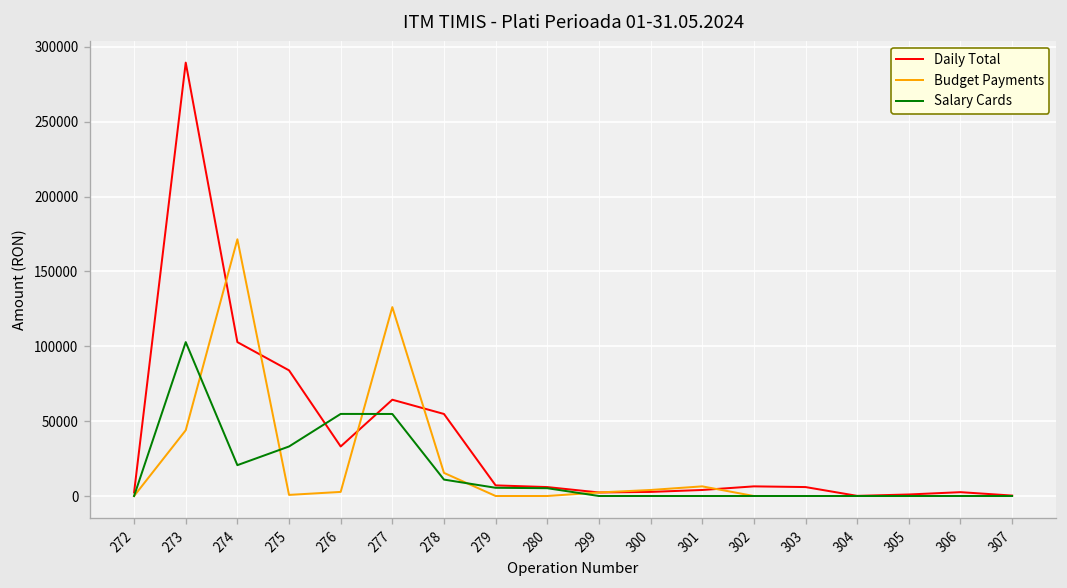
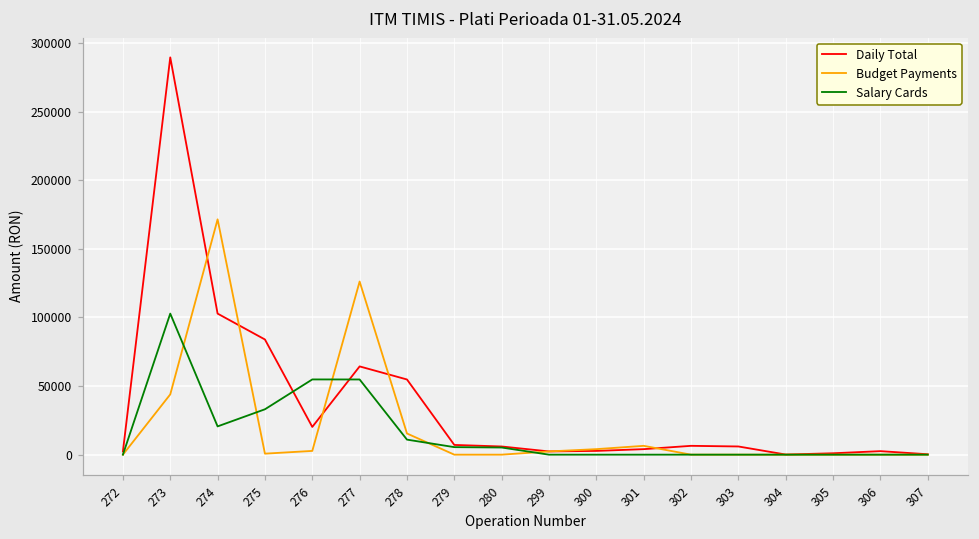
Daily Total, 276: 33000 -> 20000
